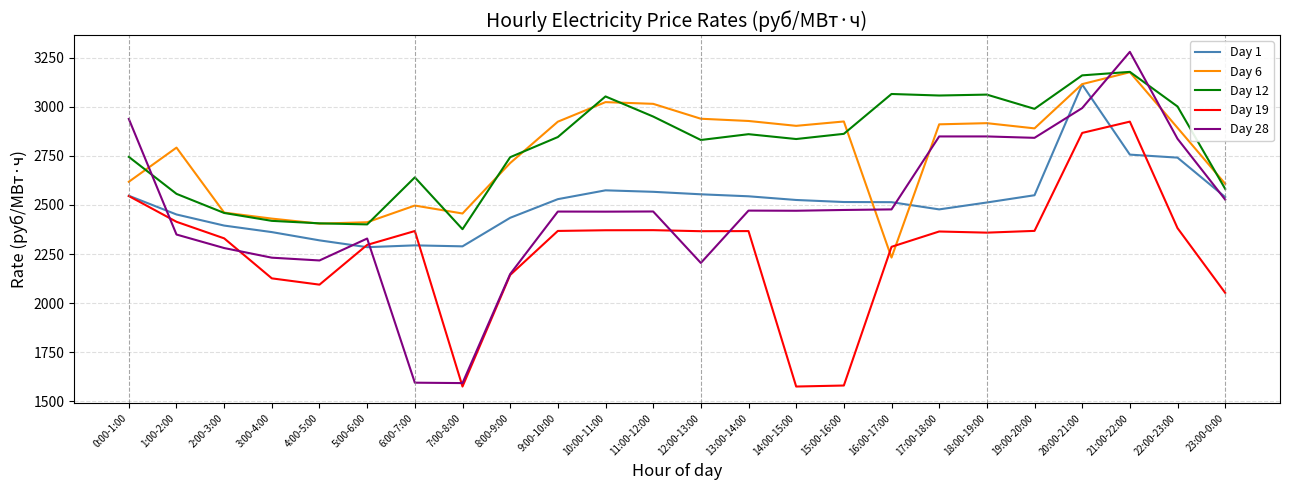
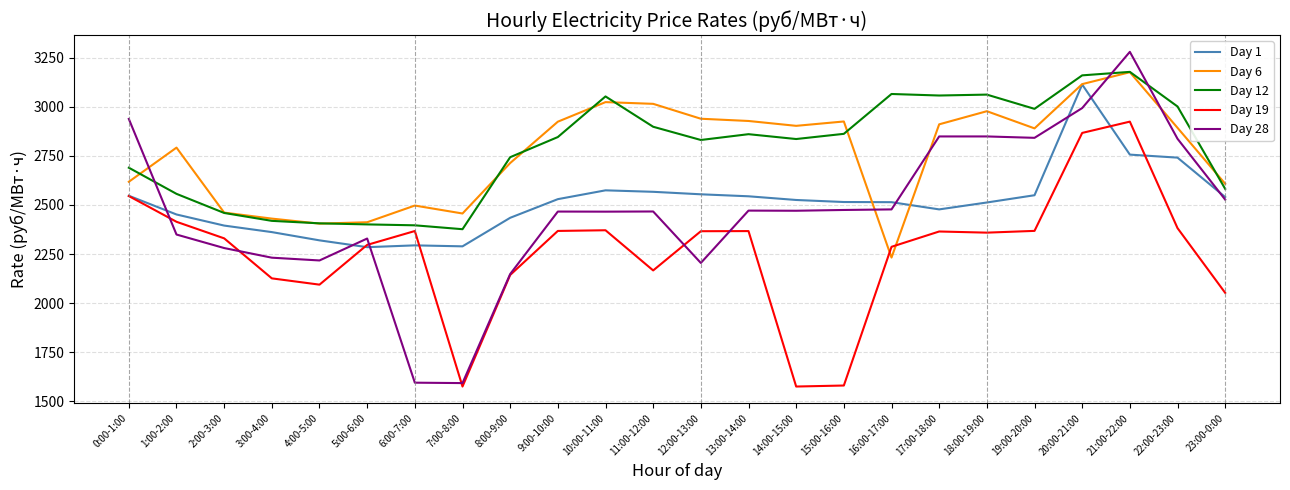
Day 12, 0:00-1:00: 2750 -> 2690
Day 12, 6:00-7:00: 2640 -> 2400
Day 12, 11:00-12:00: 2950 -> 2900
Day 19, 11:00-12:00: 2370 -> 2170
Day 6, 18:00-19:00: 2920 -> 2980
